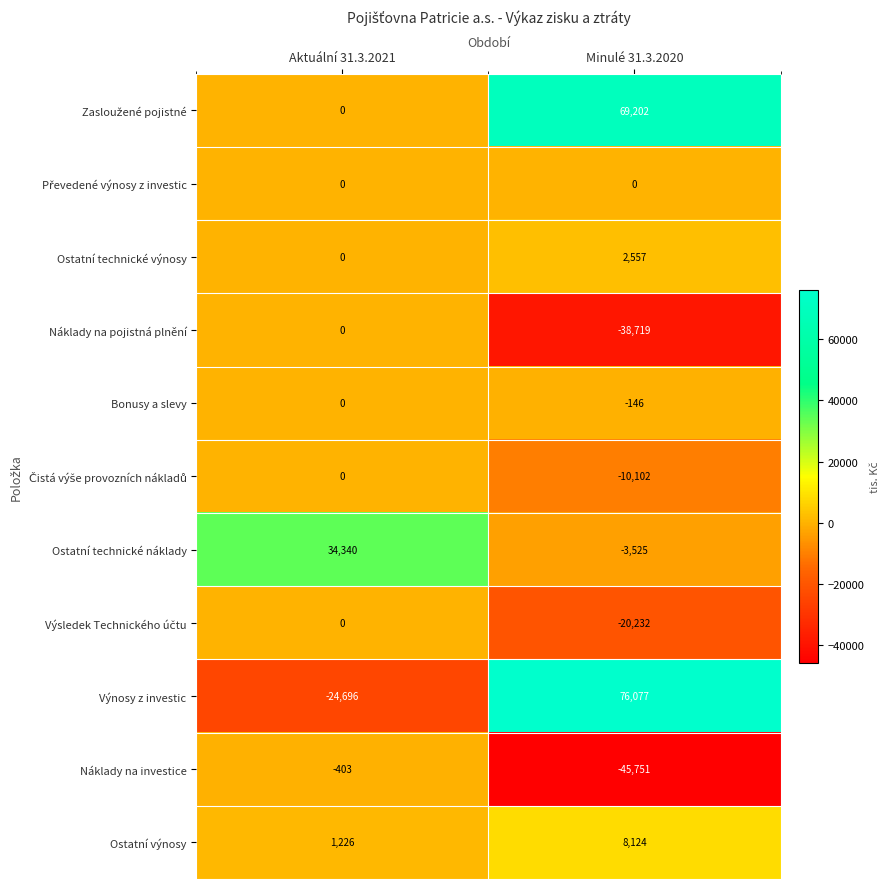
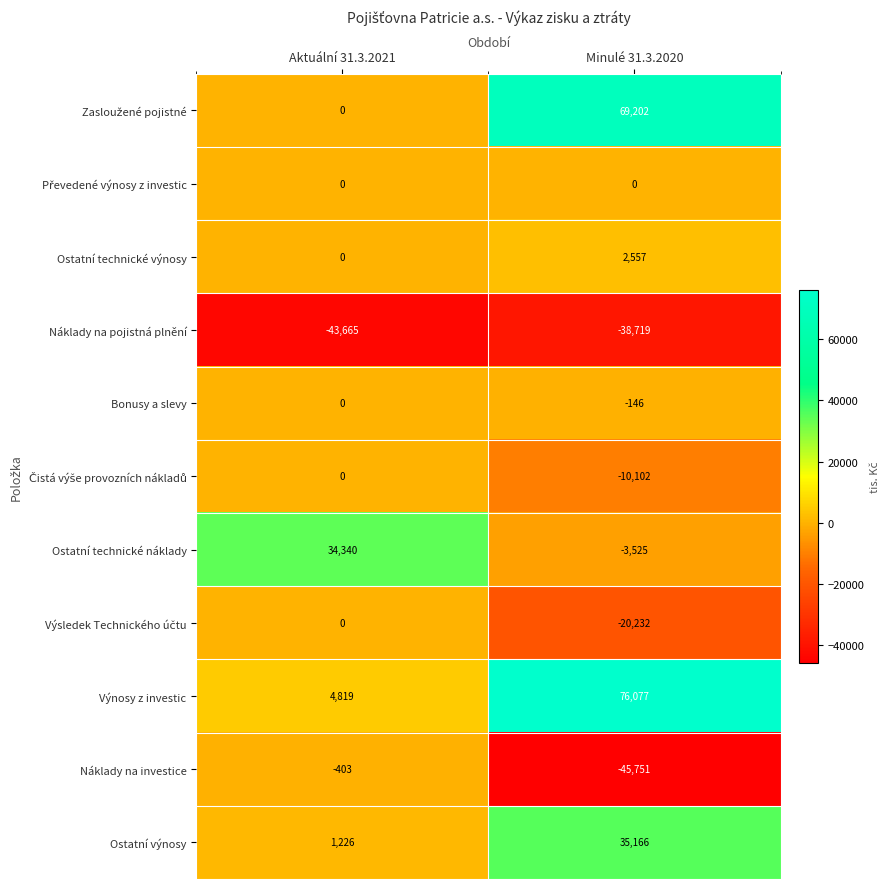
Náklady na pojistná plnění, Aktuální 31.3.2021: 0 -> -43,665
Výnosy z investic, Aktuální 31.3.2021: -24,696 -> 4,819
Ostatní výnosy, Minulé 31.3.2020: 8,124 -> 35,166
